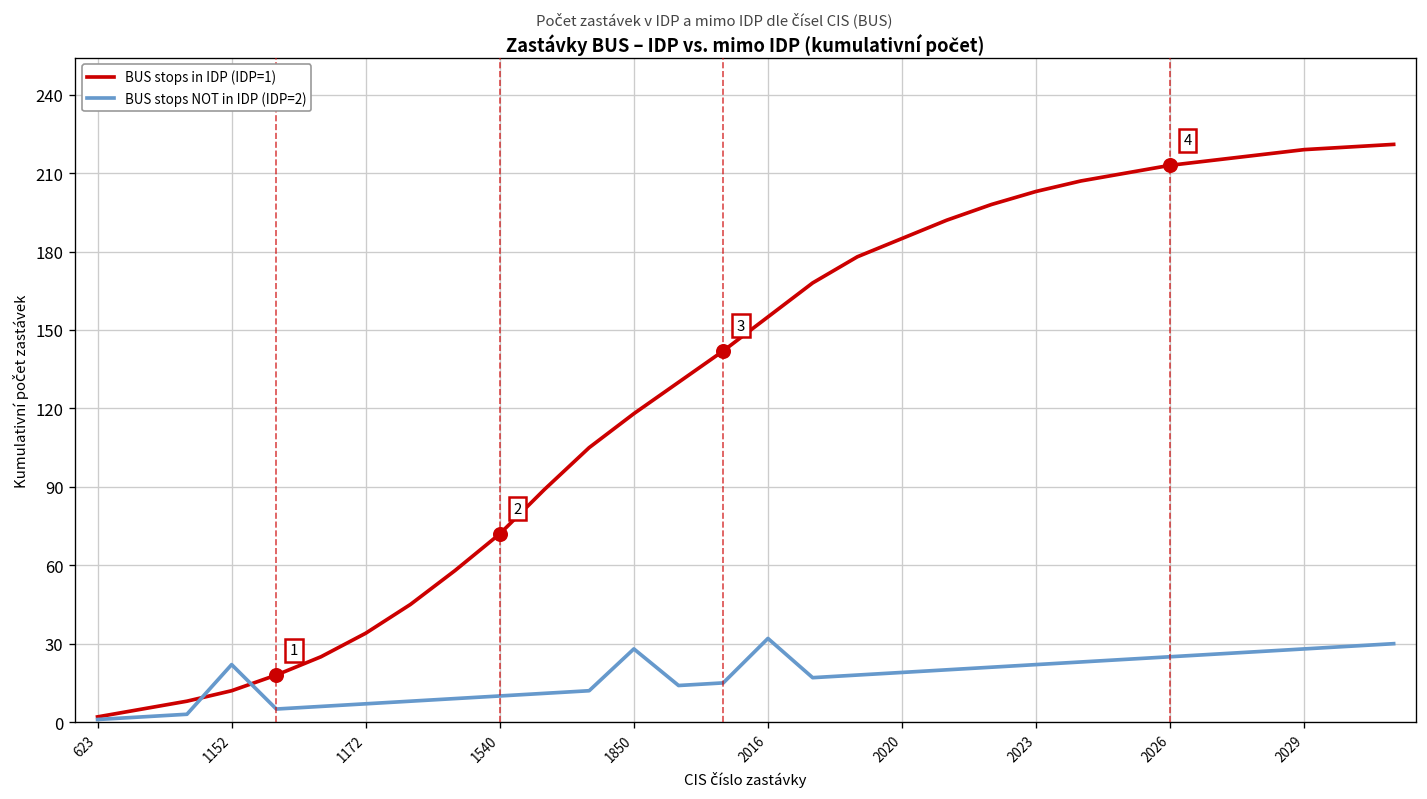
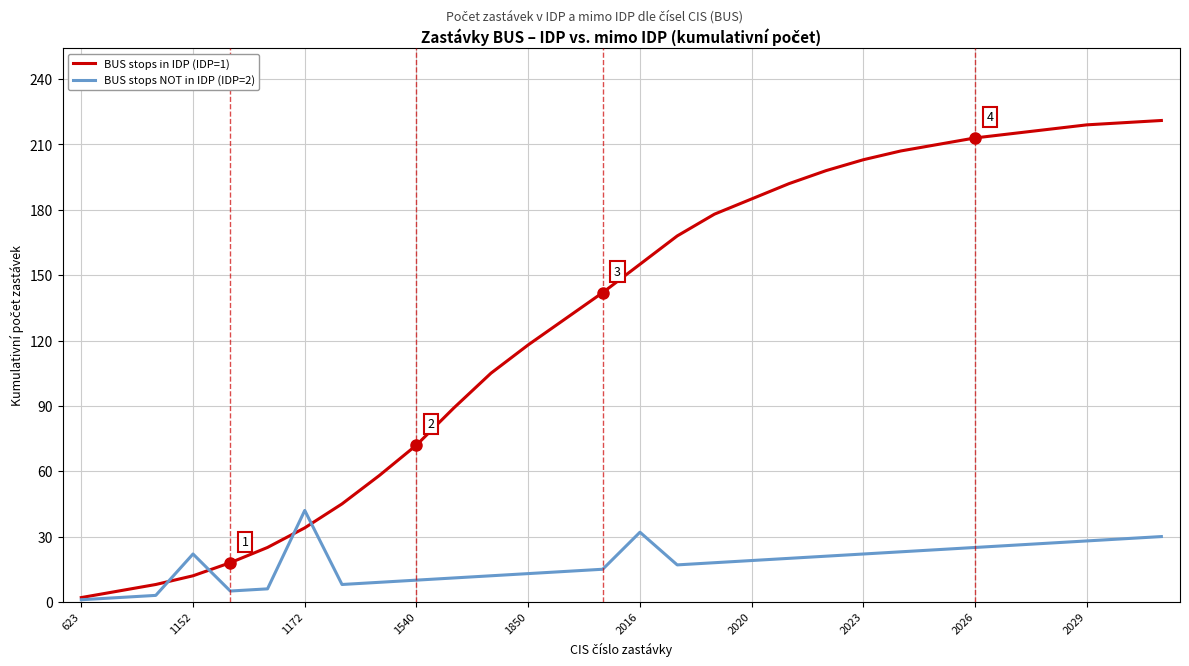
BUS stops NOT in IDP (IDP=2), 1172: 7 -> 42
BUS stops NOT in IDP (IDP=2), 1850: 28 -> 13
